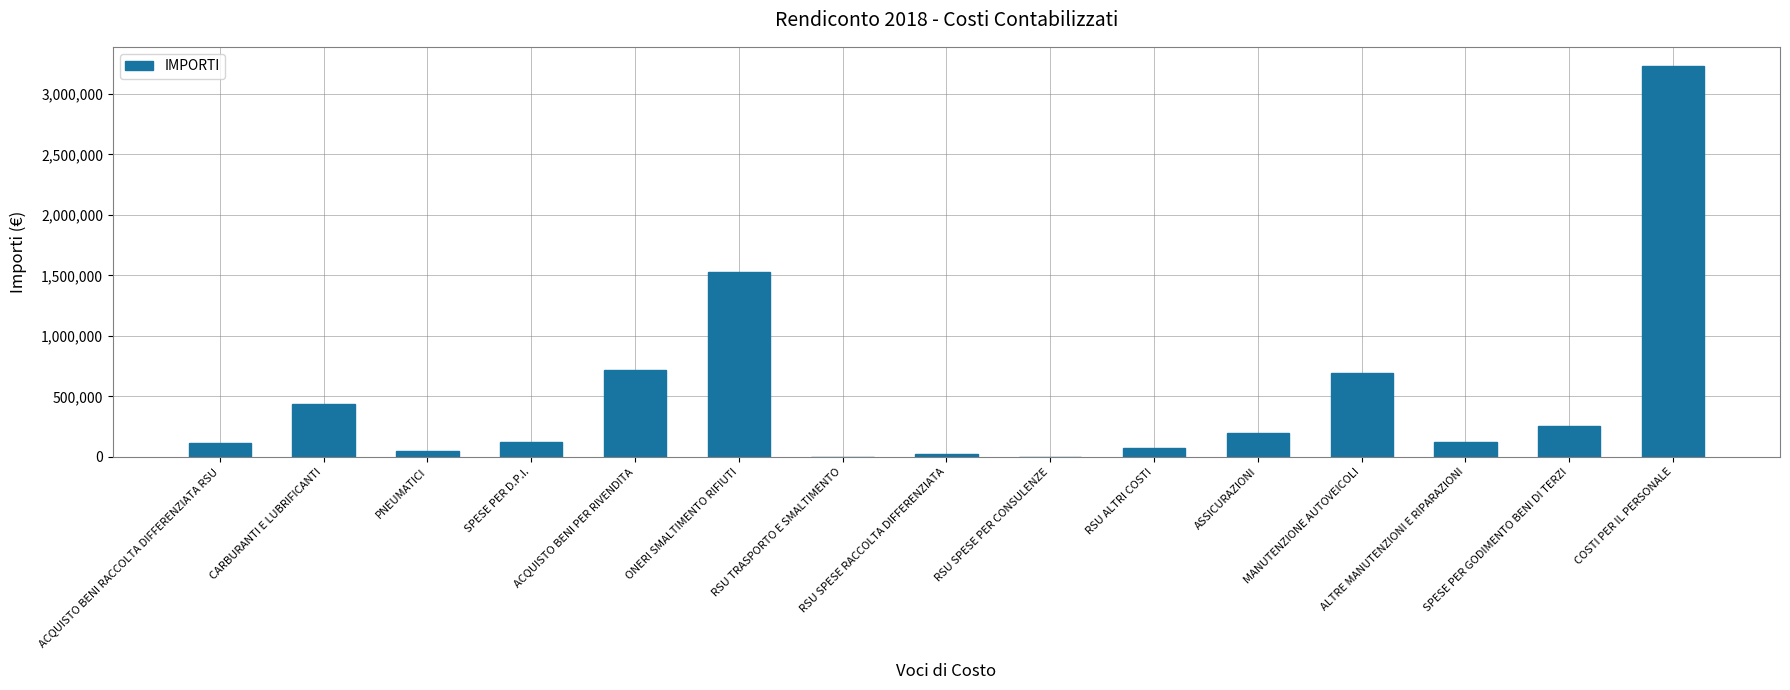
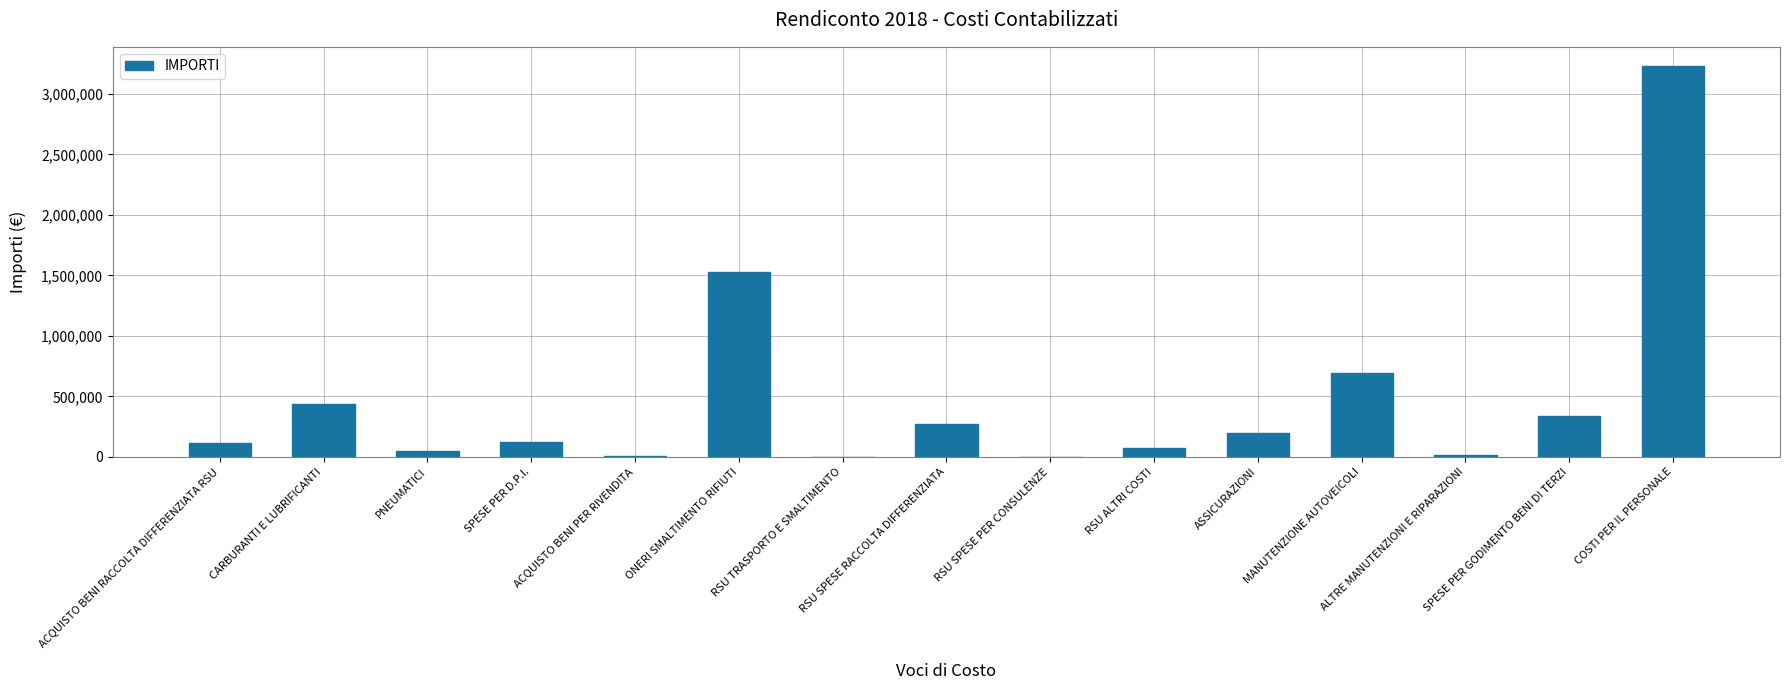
ACQUISTO BENI PER RIVENDITA: 720,000 -> 10,000
RSU SPESE RACCOLTA DIFFERENZIATA: 30,000 -> 270,000
ALTRE MANUTENZIONI E RIPARAZIONI: 120,000 -> 10,000
SPESE PER GODIMENTO BENI DI TERZI: 250,000 -> 340,000
